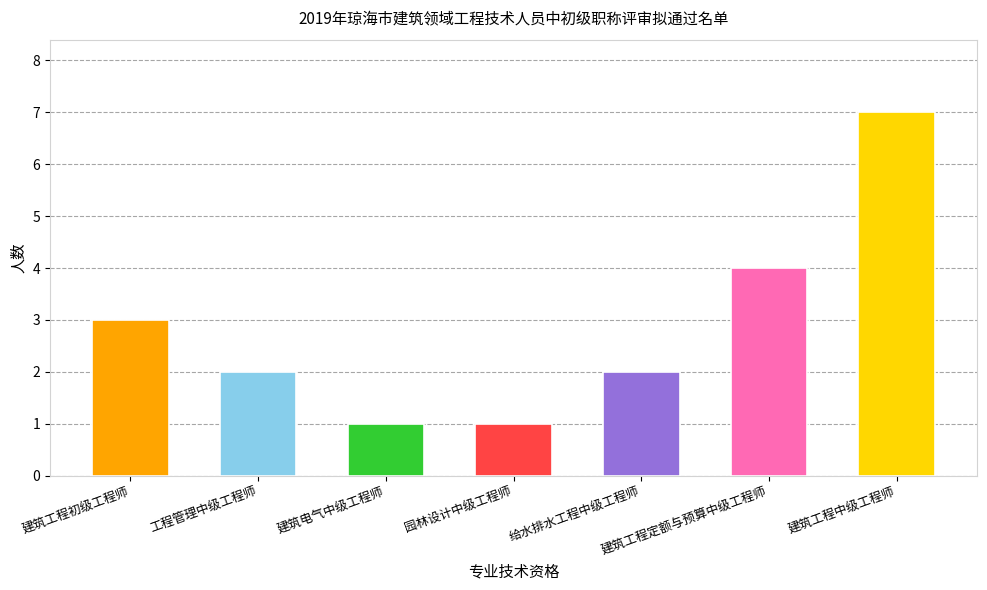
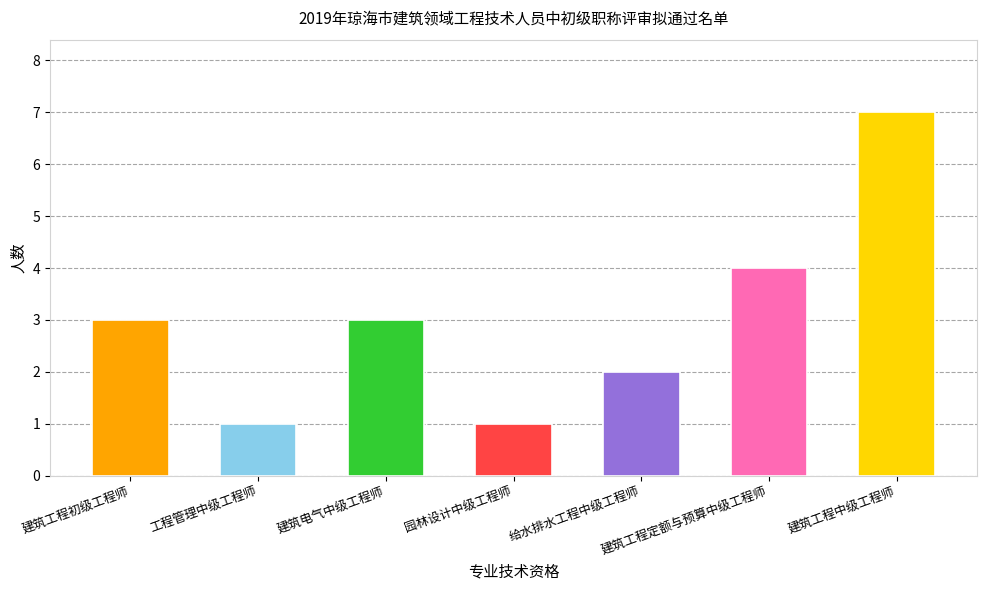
工程管理中级工程师: 2 -> 1
建筑电气中级工程师: 1 -> 3
